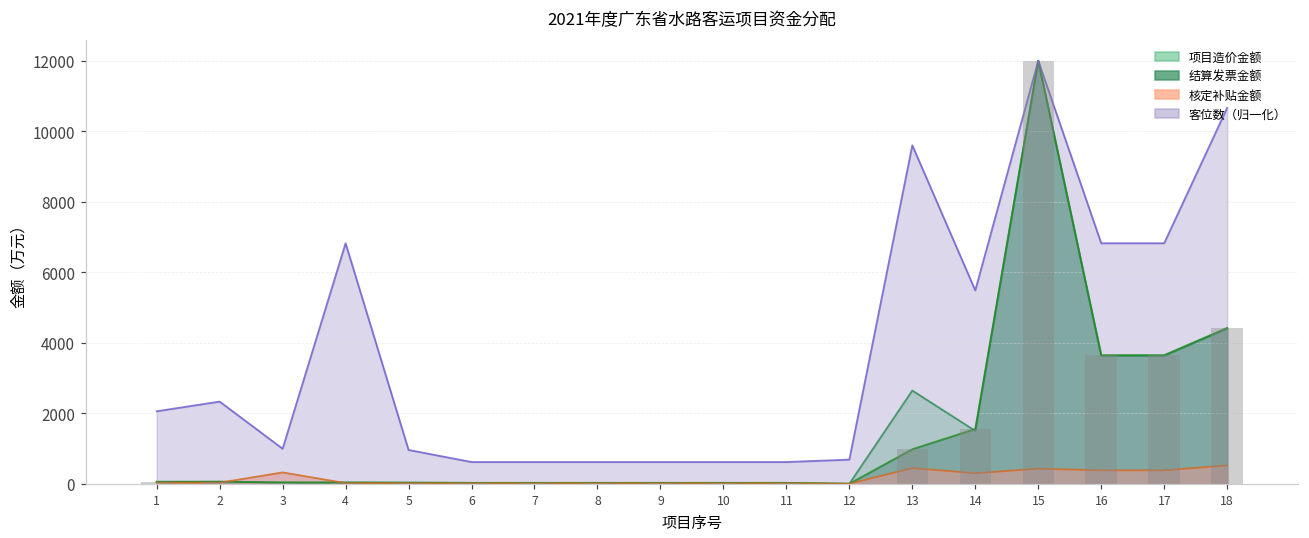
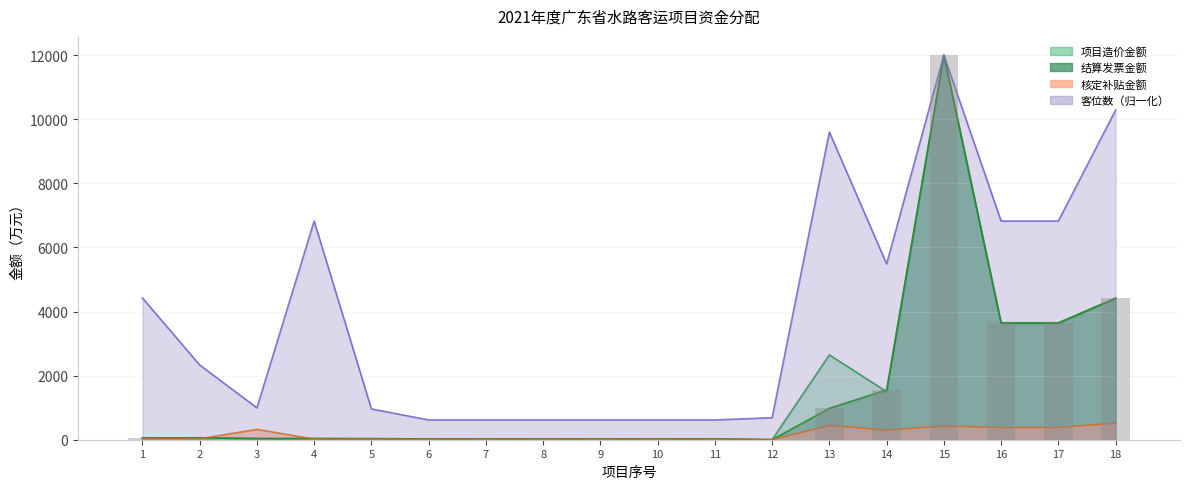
客位数（归一化）, 1: 2100 -> 4400
客位数（归一化）, 18: 10700 -> 10300
